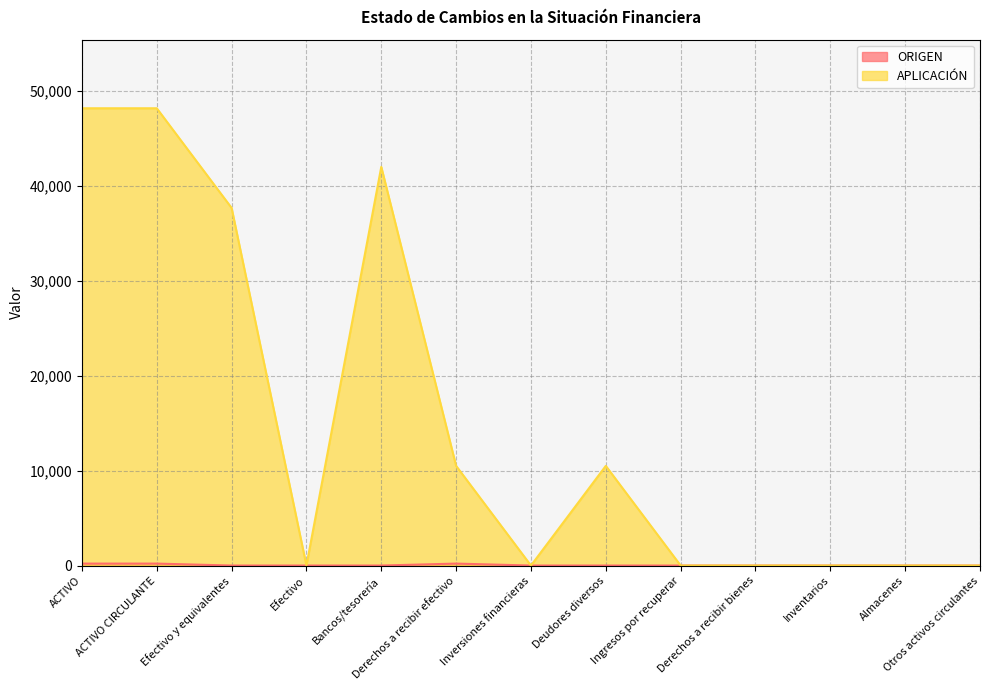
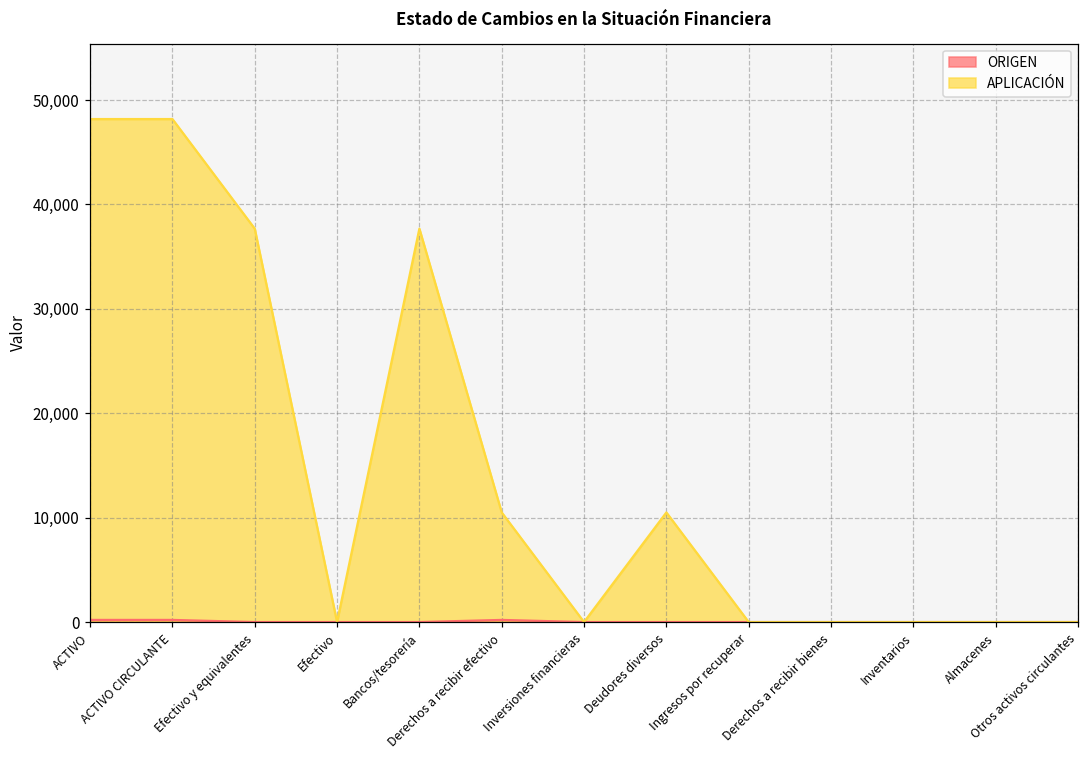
APLICACIÓN, Bancos/tesorería: 42,000 -> 38,000
